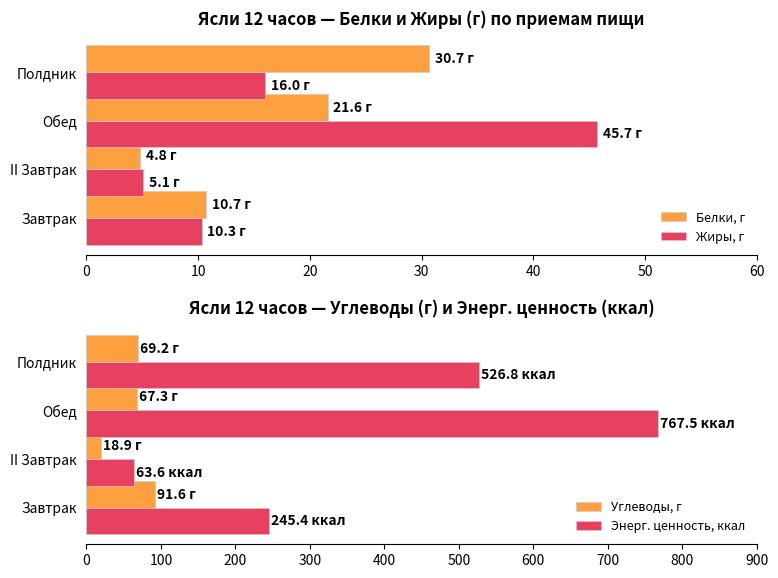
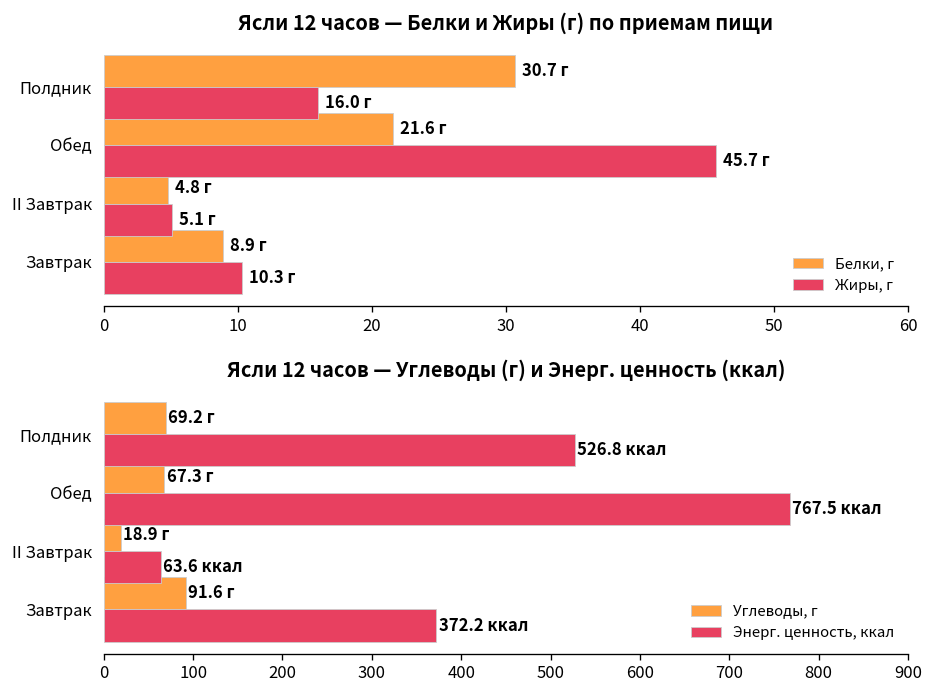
Ясли 12 часов — Белки и Жиры (г) по приемам пищи, Белки, г, Завтрак: 10.7 -> 8.9
Ясли 12 часов — Углеводы (г) и Энерг. ценность (ккал), Энерг. ценность, ккал, Завтрак: 245.4 -> 372.2
